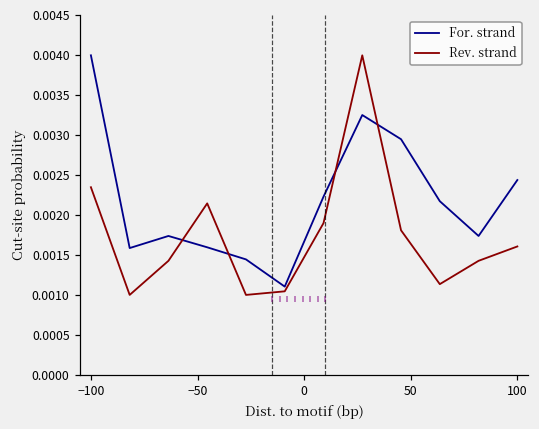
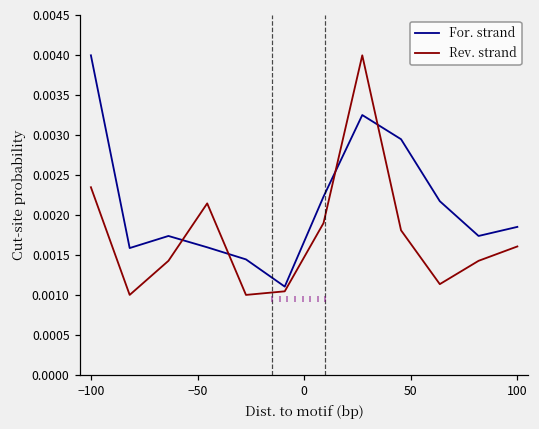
For. strand, 100: 0.0024 -> 0.0019
